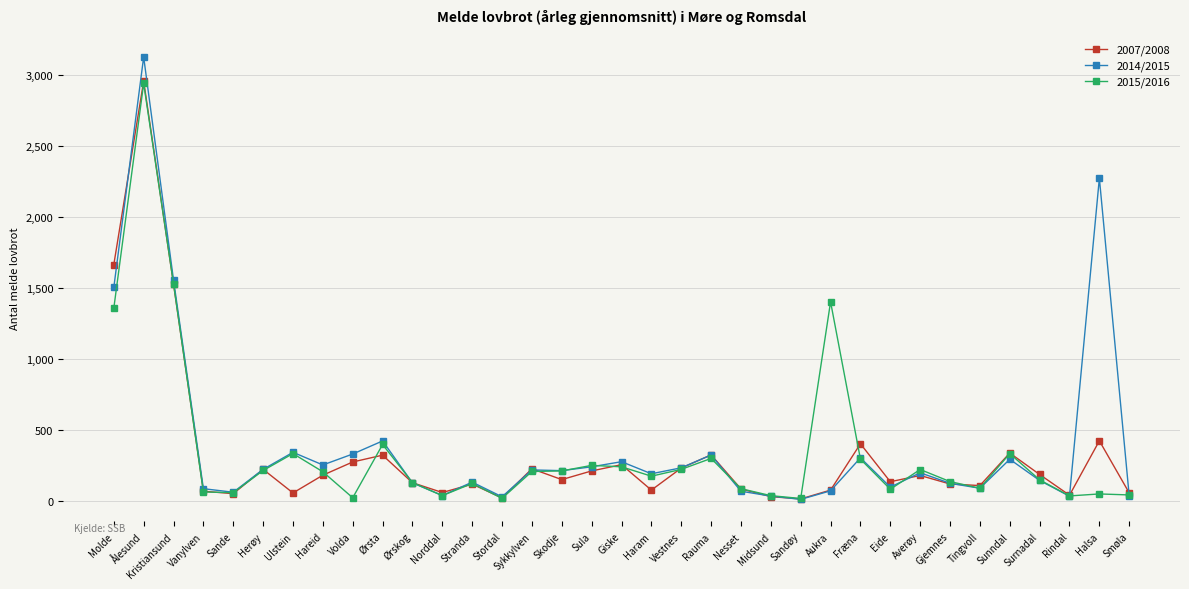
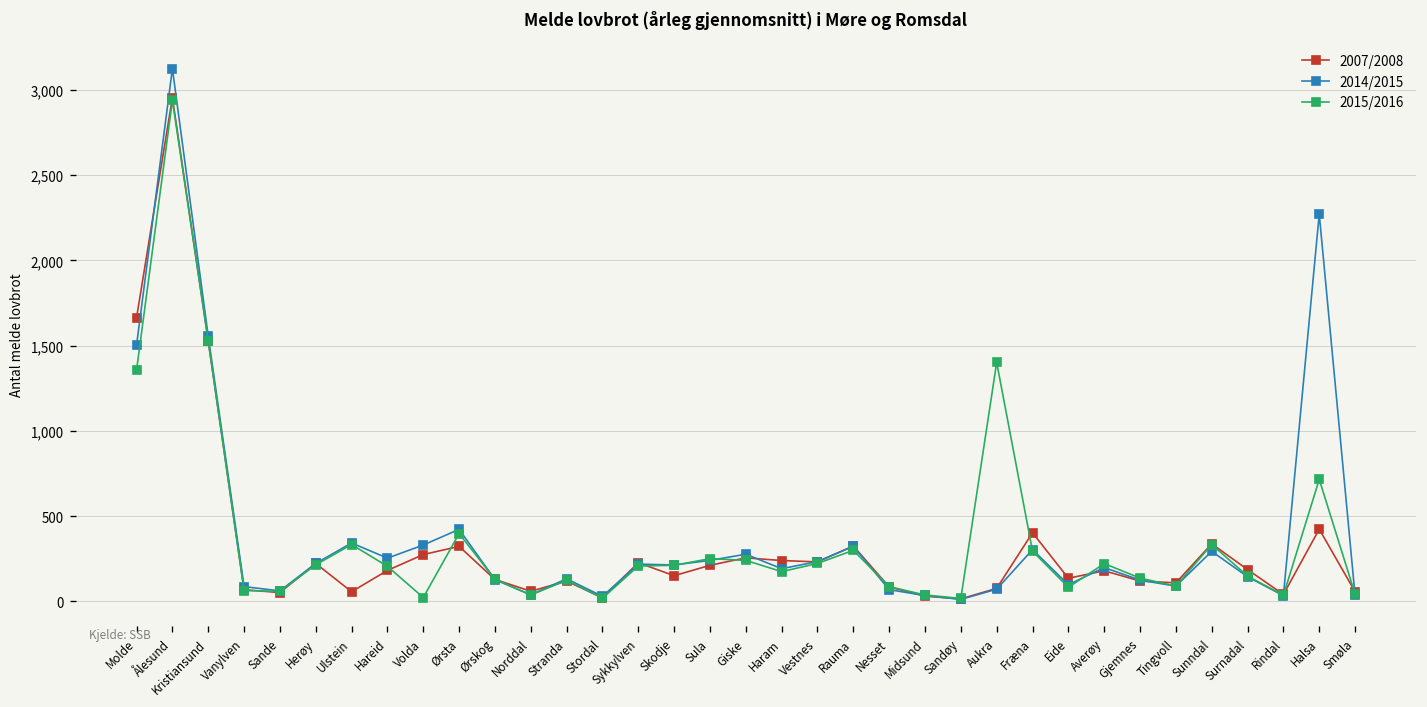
2007/2008, Haram: 80 -> 240
2015/2016, Halsa: 50 -> 720
